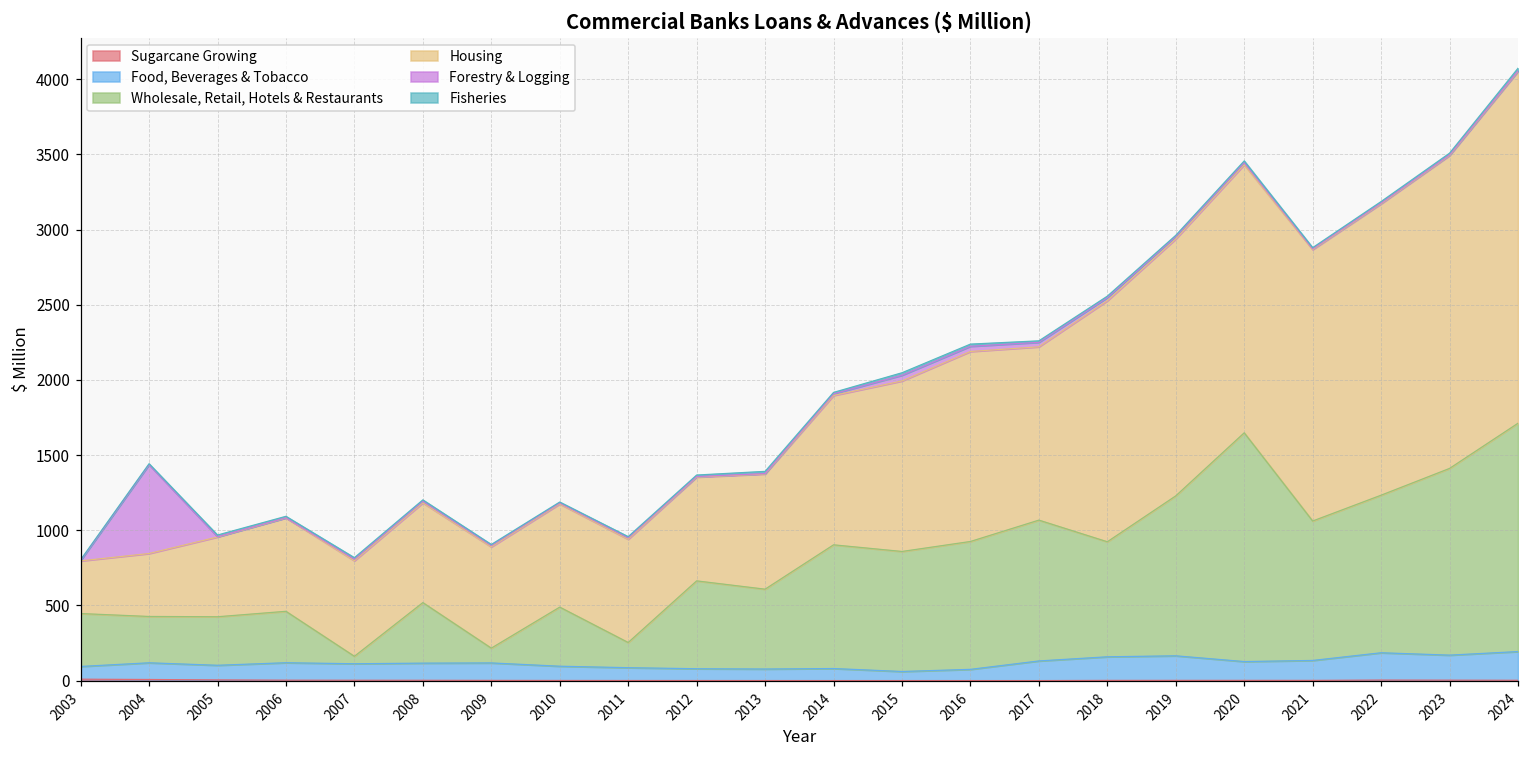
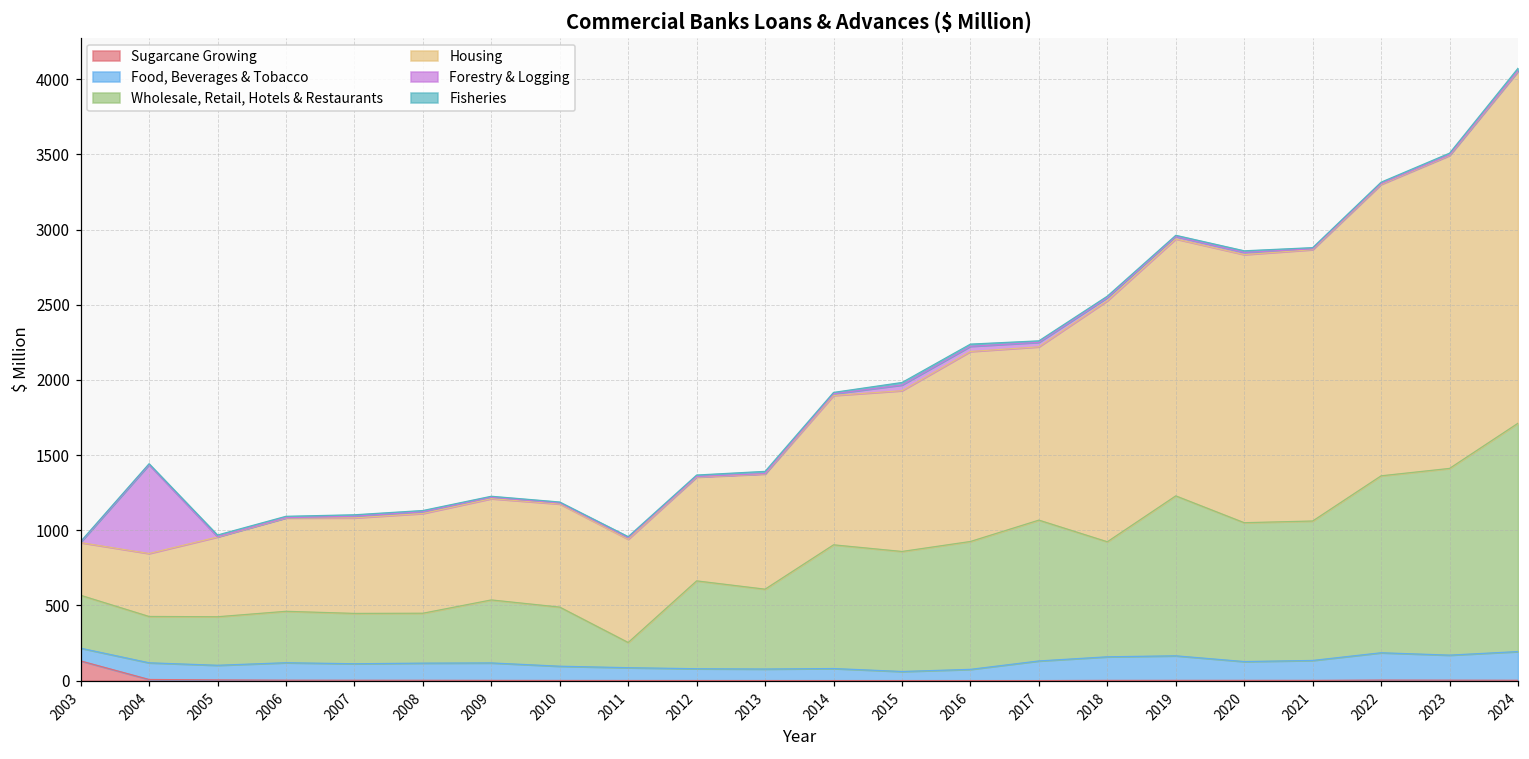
Sugarcane Growing, 2003: 10 -> 130
Wholesale, Retail, Hotels & Restaurants, 2007: 50 -> 330
Wholesale, Retail, Hotels & Restaurants, 2008: 400 -> 330
Wholesale, Retail, Hotels & Restaurants, 2009: 100 -> 420
Housing, 2015: 1130 -> 1070
Wholesale, Retail, Hotels & Restaurants, 2020: 1520 -> 920
Wholesale, Retail, Hotels & Restaurants, 2022: 1050 -> 1180
